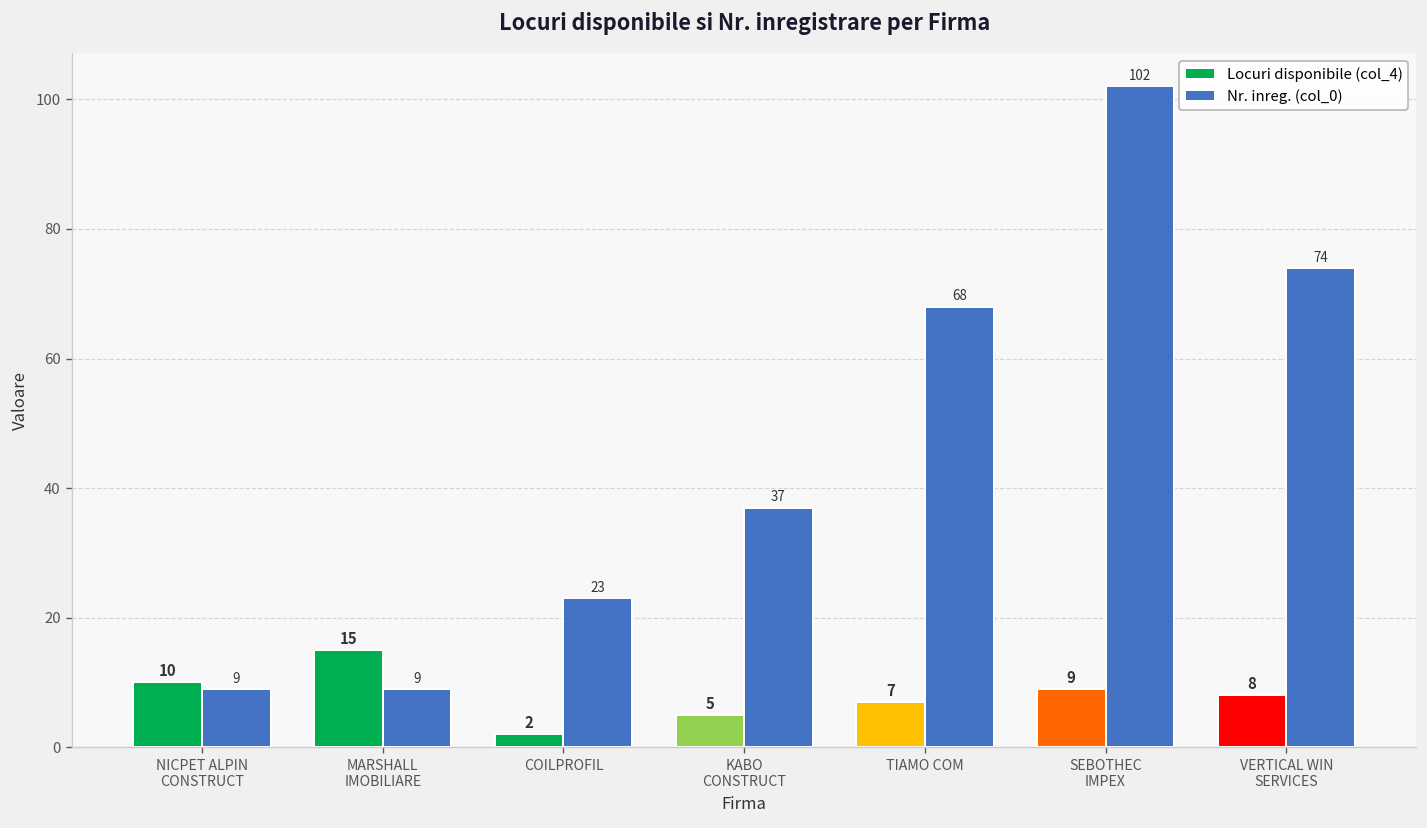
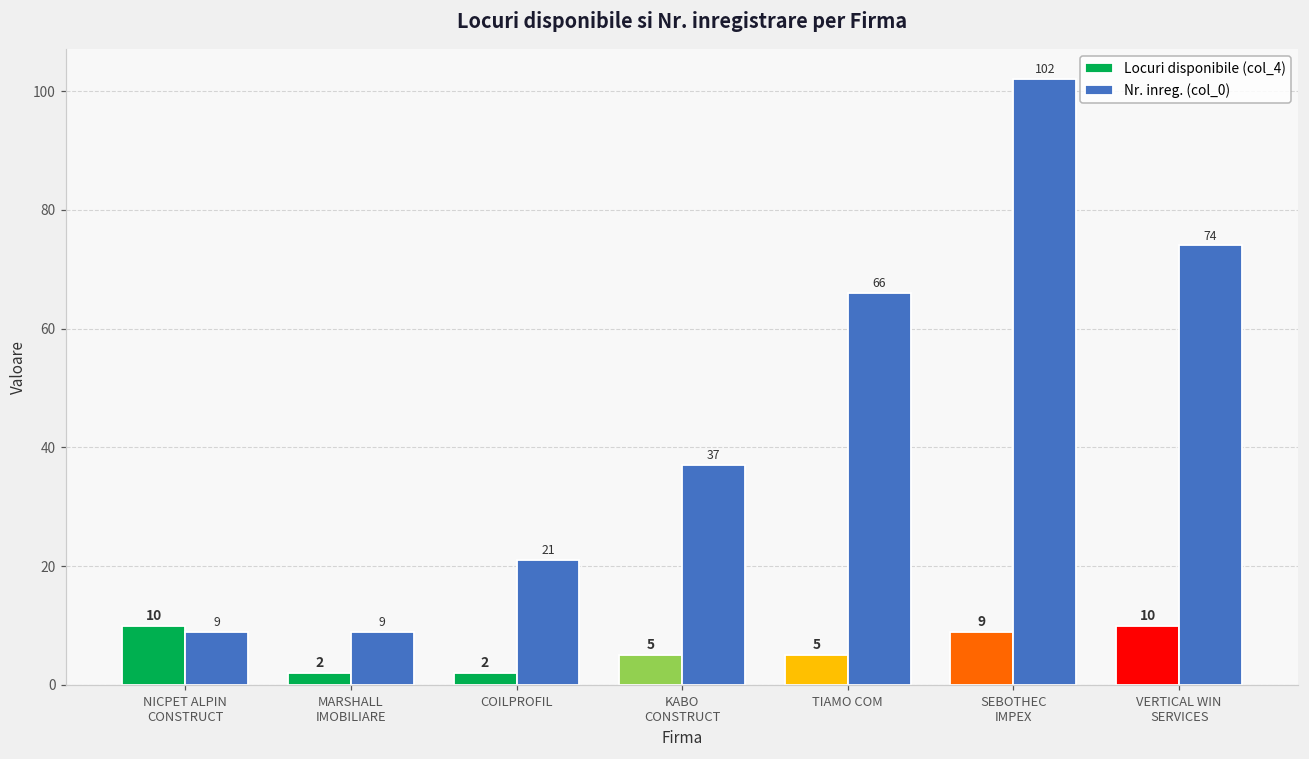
Locuri disponibile (col_4), MARSHALL IMOBILIARE: 15 -> 2
Nr. inreg. (col_0), COILPROFIL: 23 -> 21
Locuri disponibile (col_4), TIAMO COM: 7 -> 5
Nr. inreg. (col_0), TIAMO COM: 68 -> 66
Locuri disponibile (col_4), VERTICAL WIN SERVICES: 8 -> 10
